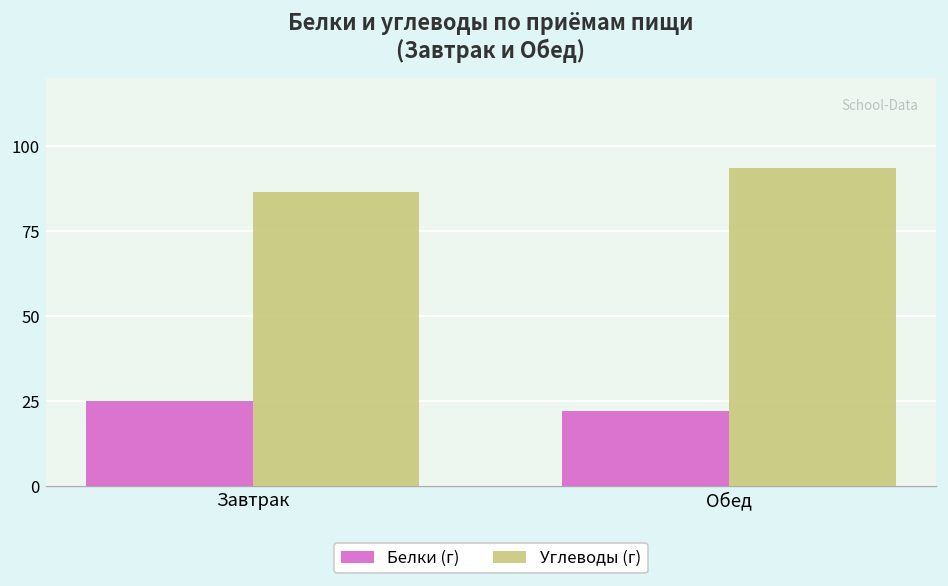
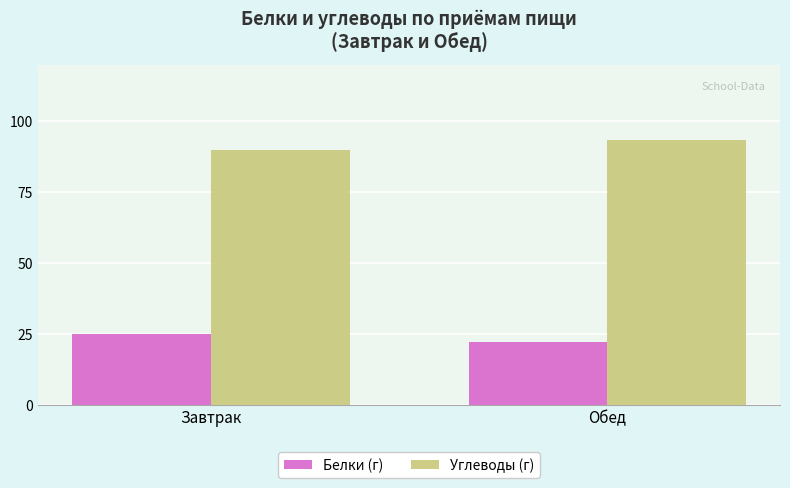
Углеводы (г), Завтрак: 86 -> 90
